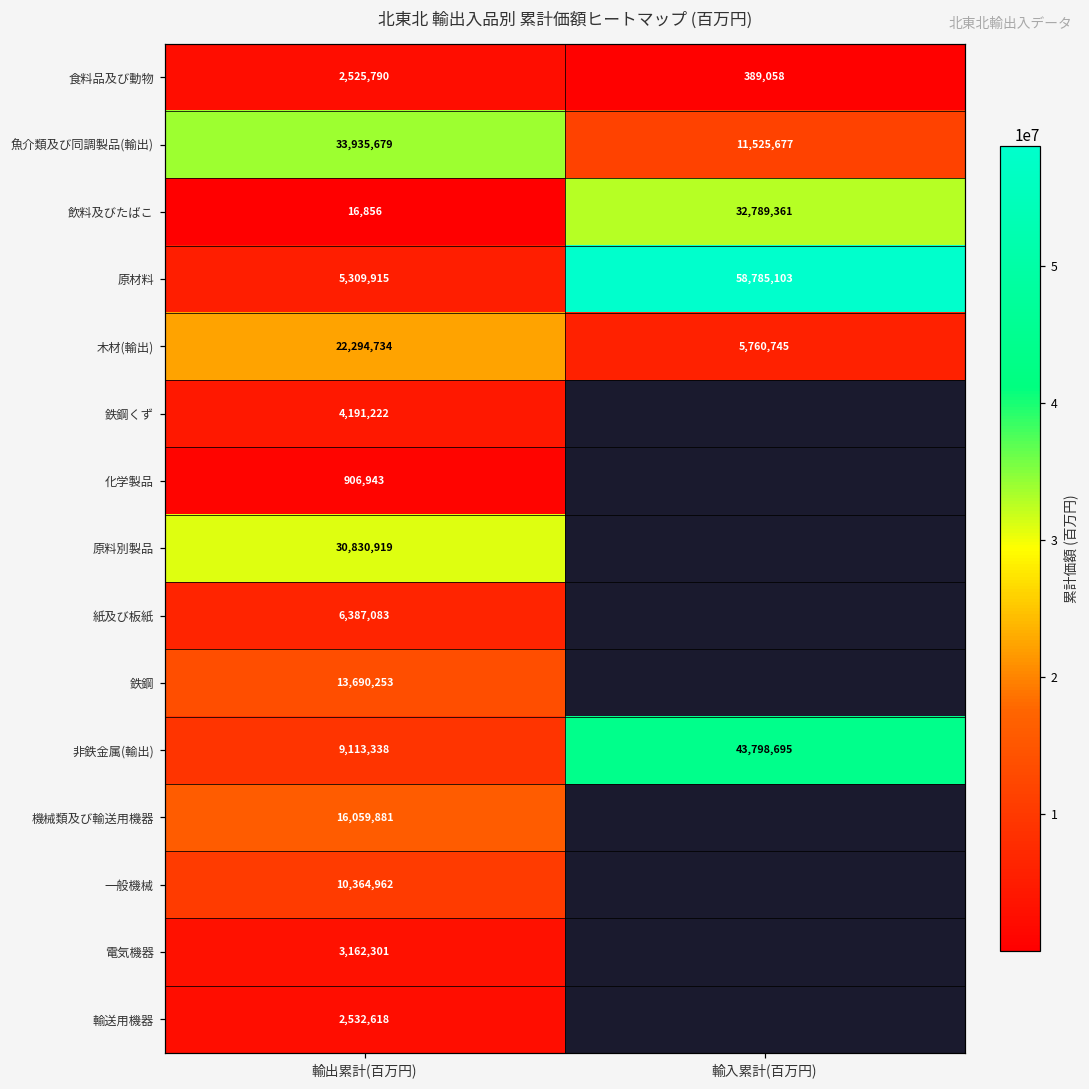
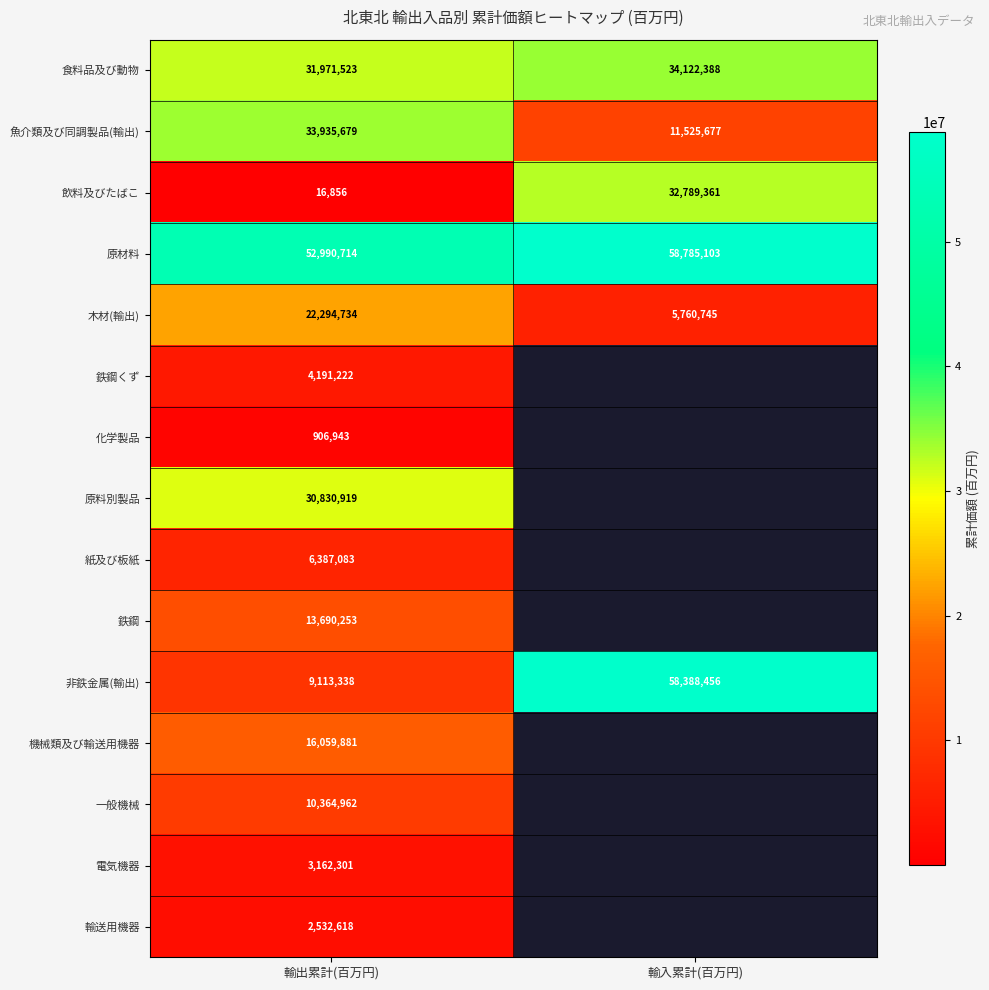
食料品及び動物, 輸出累計(百万円): 2,525,790 -> 31,971,523
食料品及び動物, 輸入累計(百万円): 389,058 -> 34,122,388
原材料, 輸出累計(百万円): 5,309,915 -> 52,990,714
非鉄金属(輸出), 輸入累計(百万円): 43,798,695 -> 58,388,456
